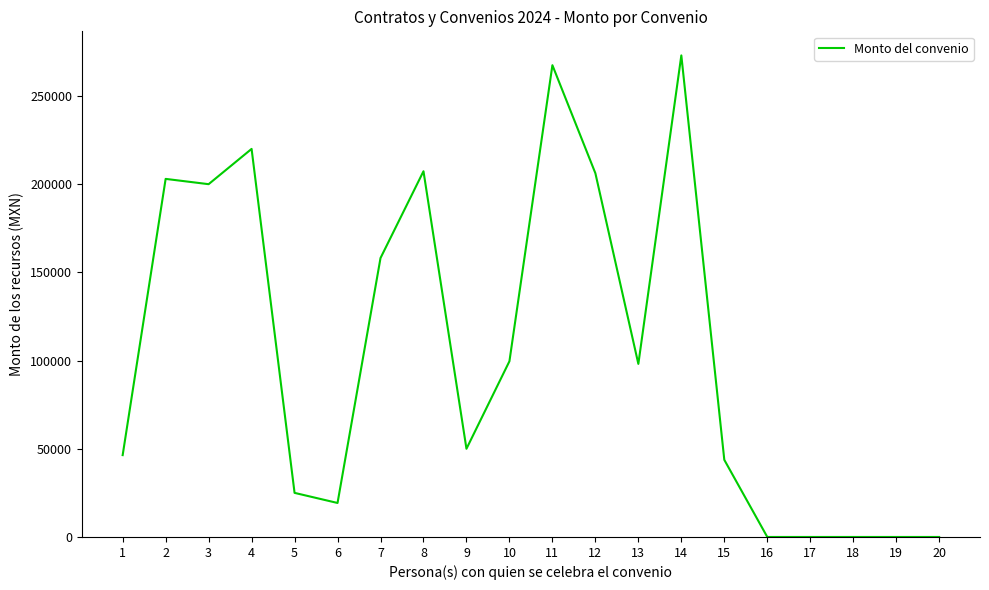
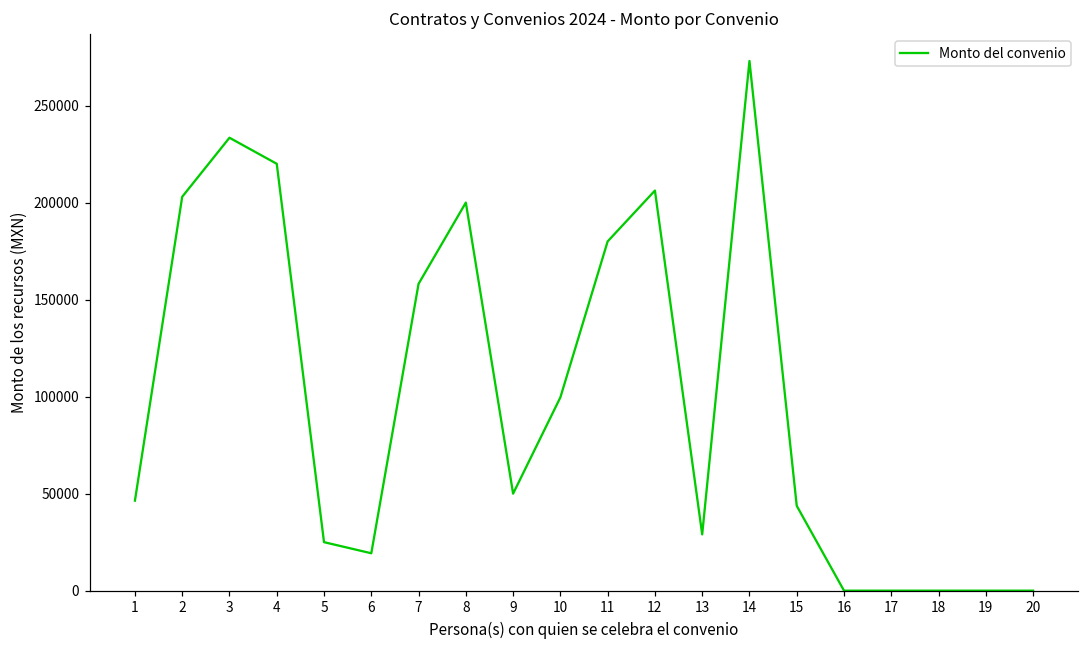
3: 200000 -> 233000
8: 207000 -> 200000
11: 267000 -> 180000
13: 98000 -> 29000
